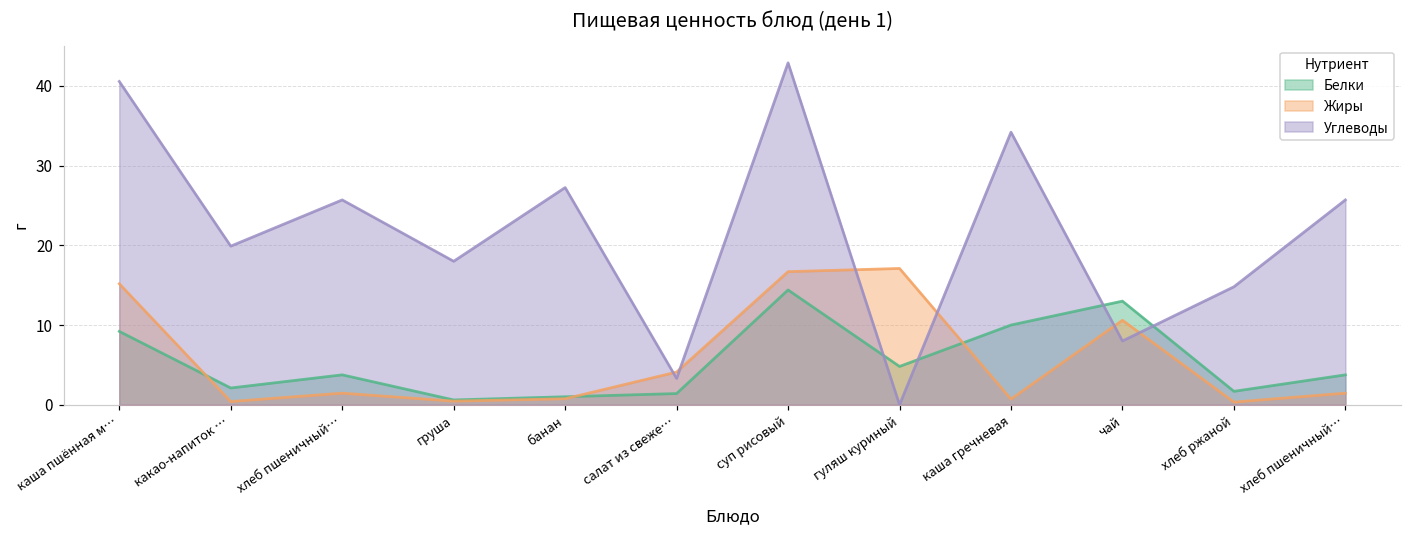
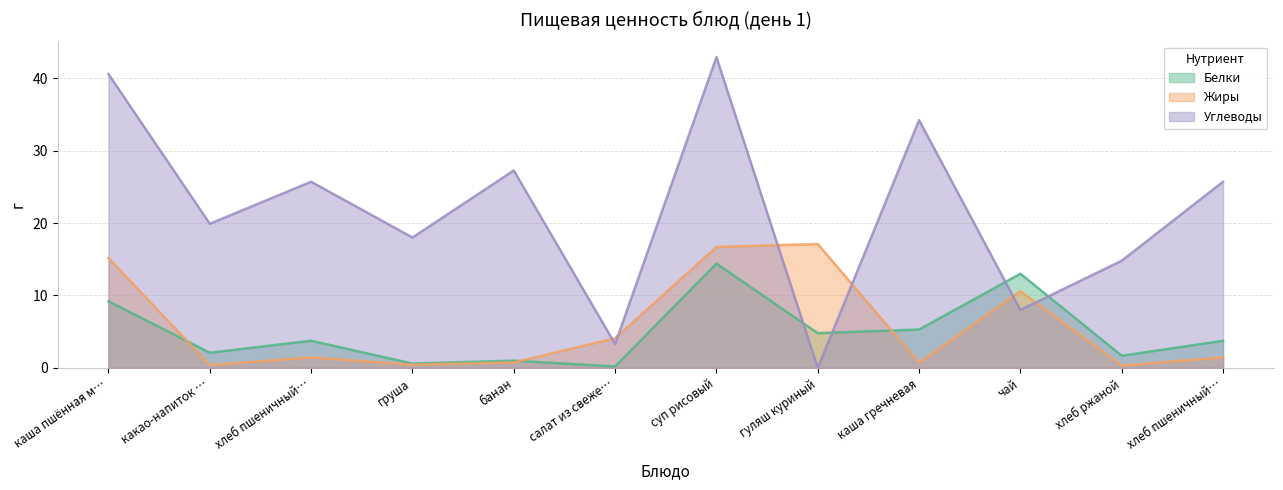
Белки, салат из свеже…: 1 -> 0
Белки, каша гречневая: 10 -> 5
